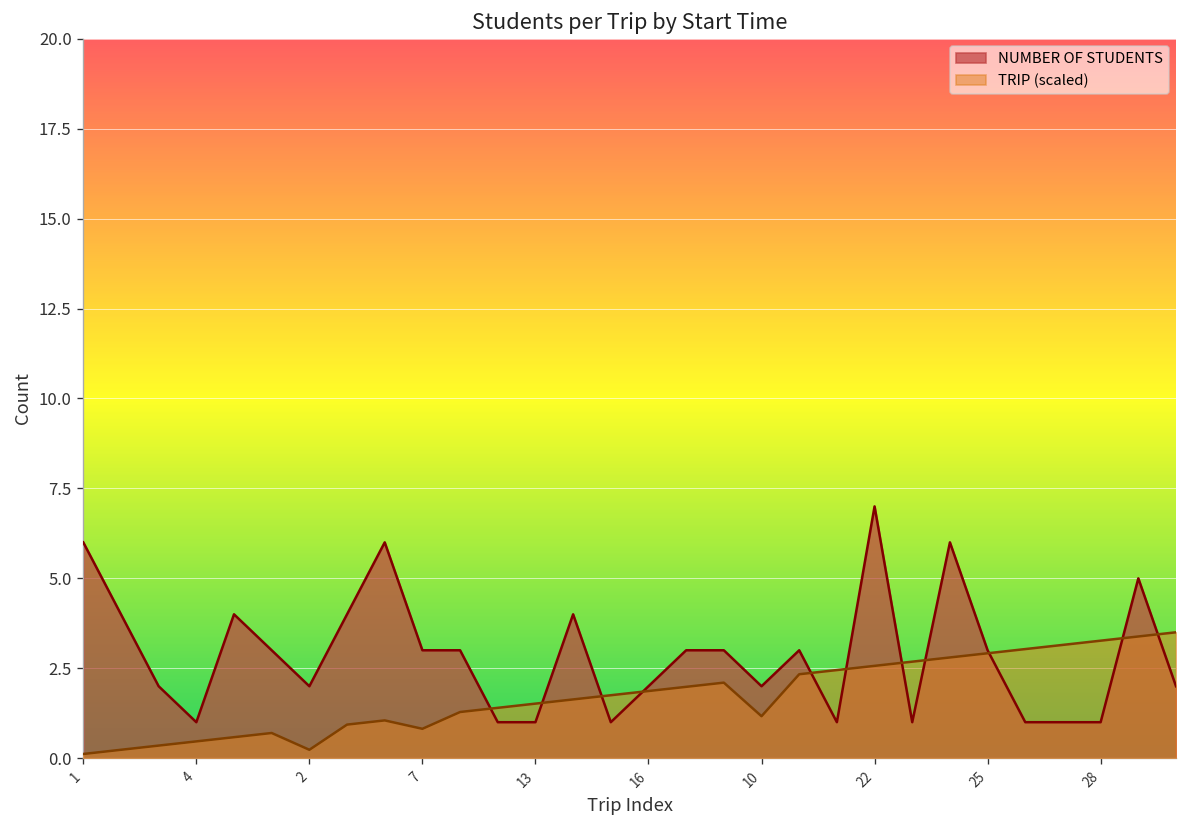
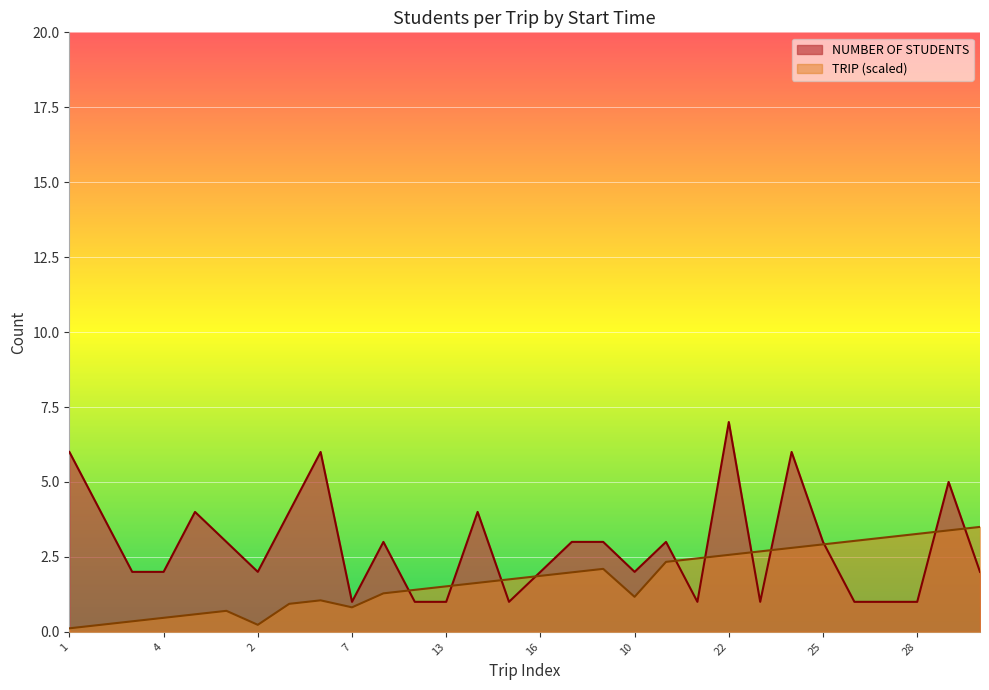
NUMBER OF STUDENTS, 4: 1 -> 2
NUMBER OF STUDENTS, 7: 3 -> 1
